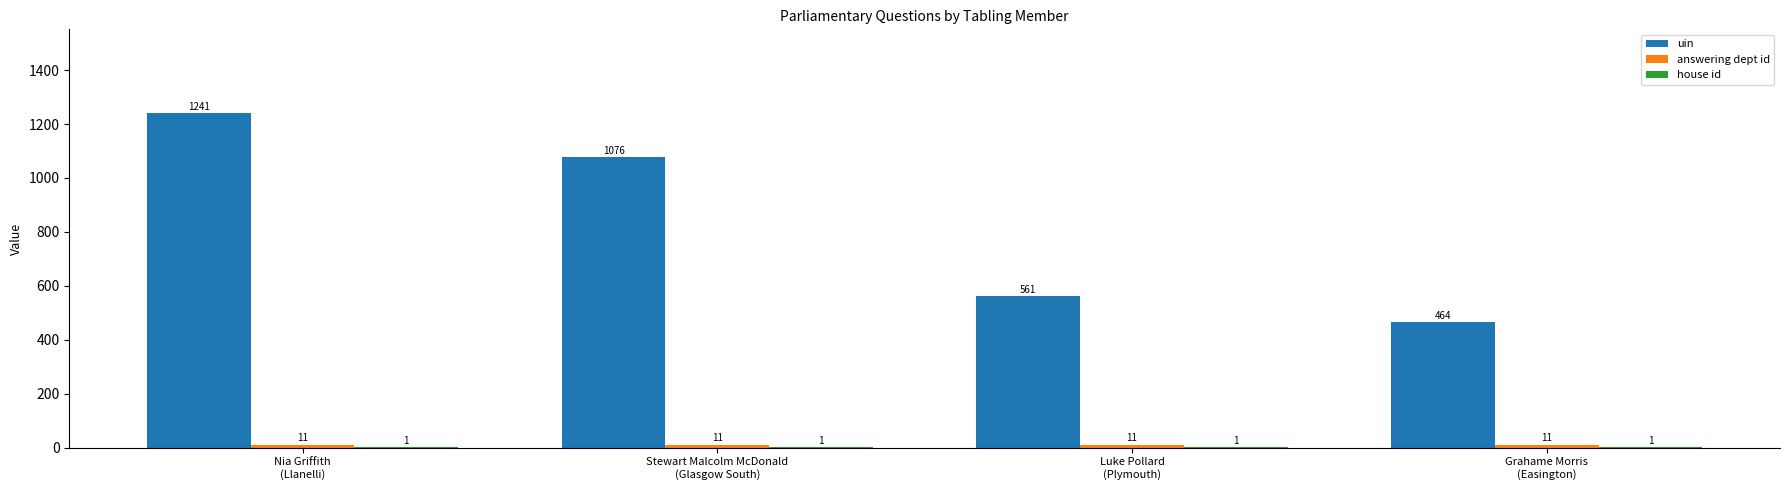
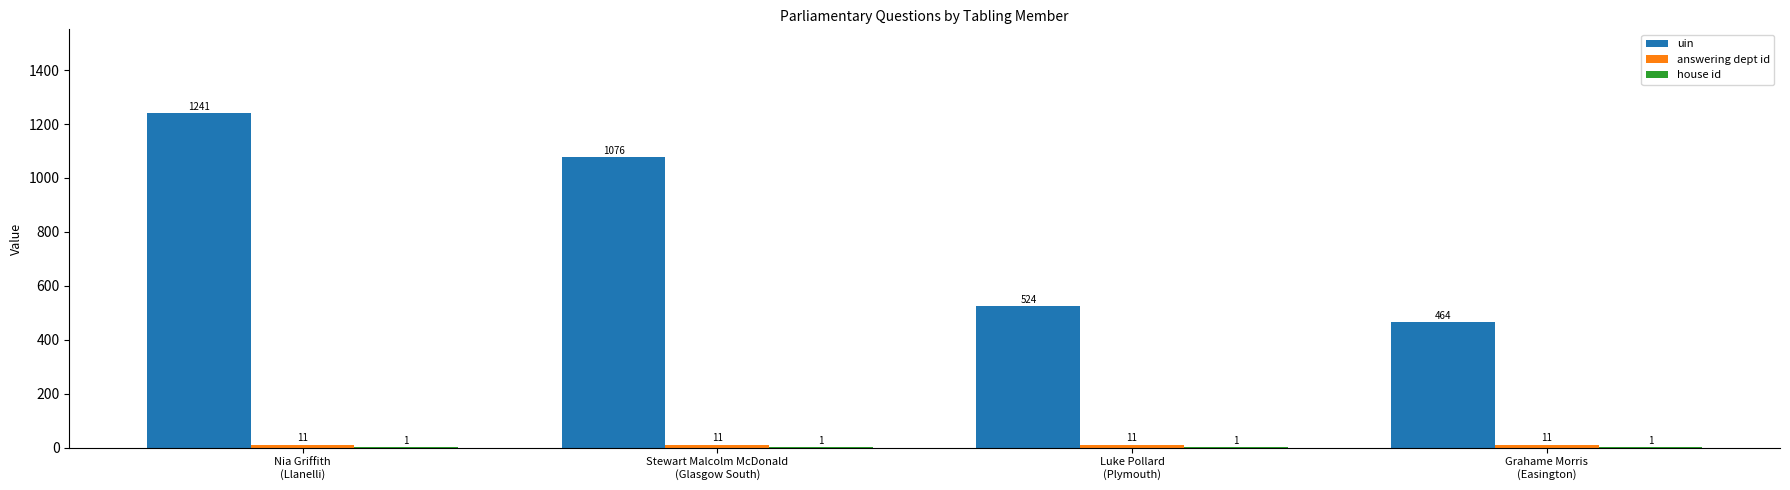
uin, Luke Pollard (Plymouth): 561 -> 524
